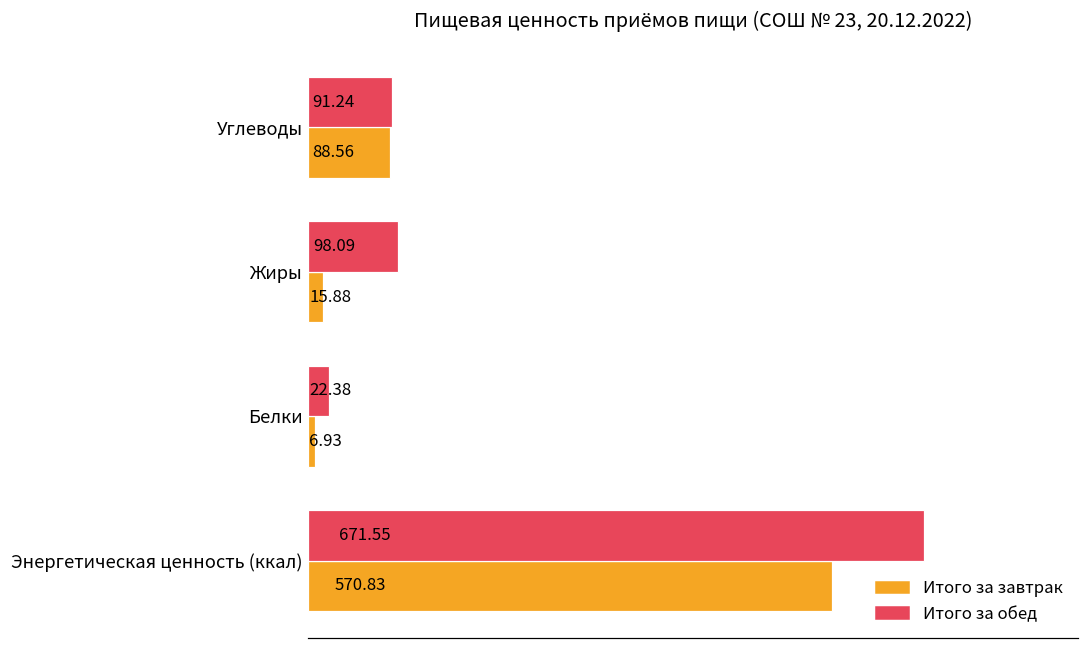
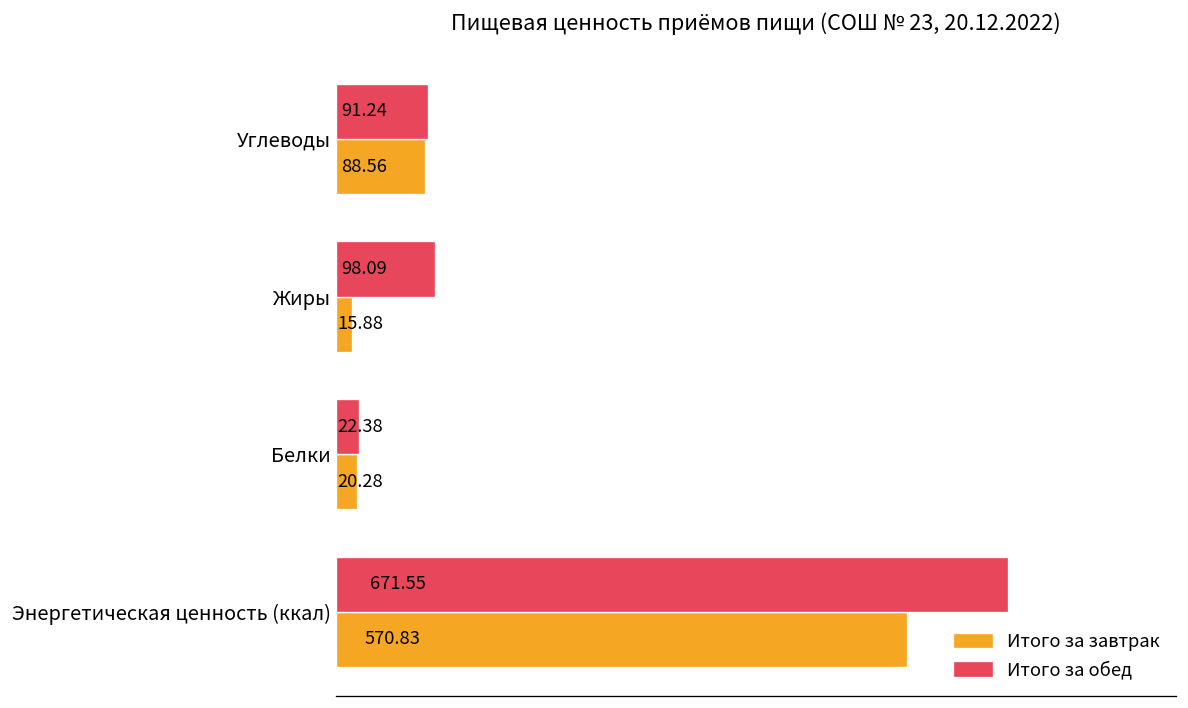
Итого за завтрак, Белки: 6.93 -> 20.28
